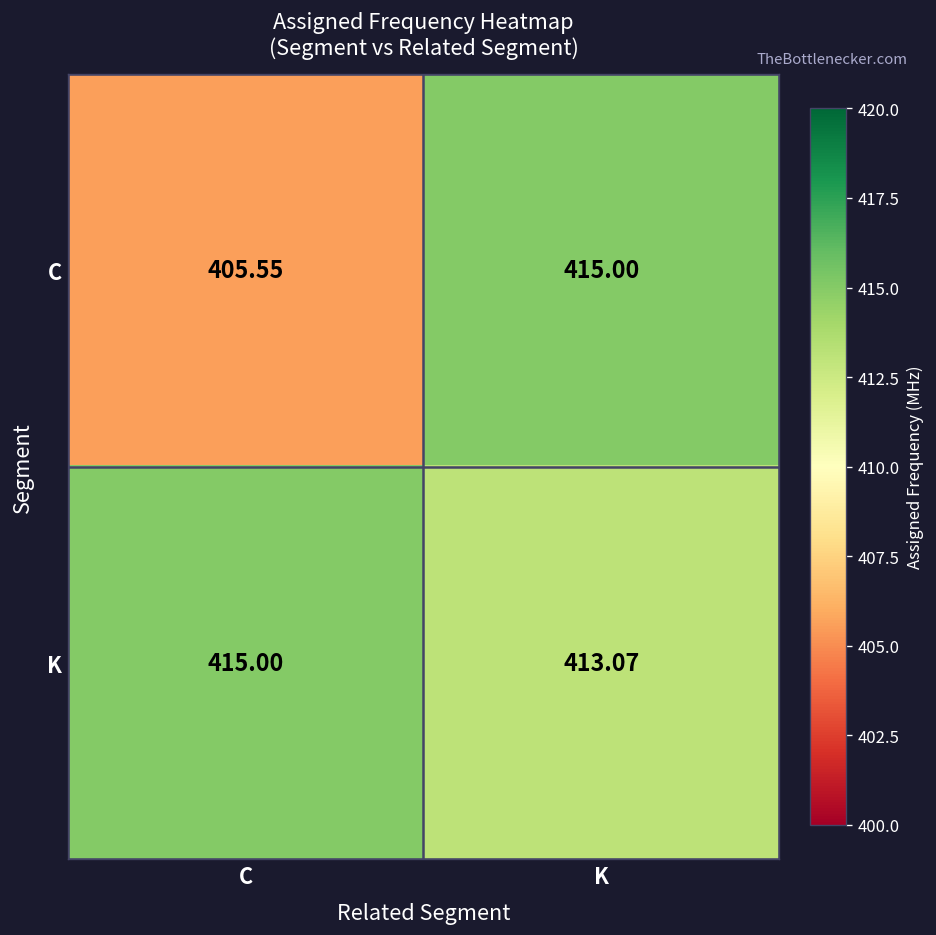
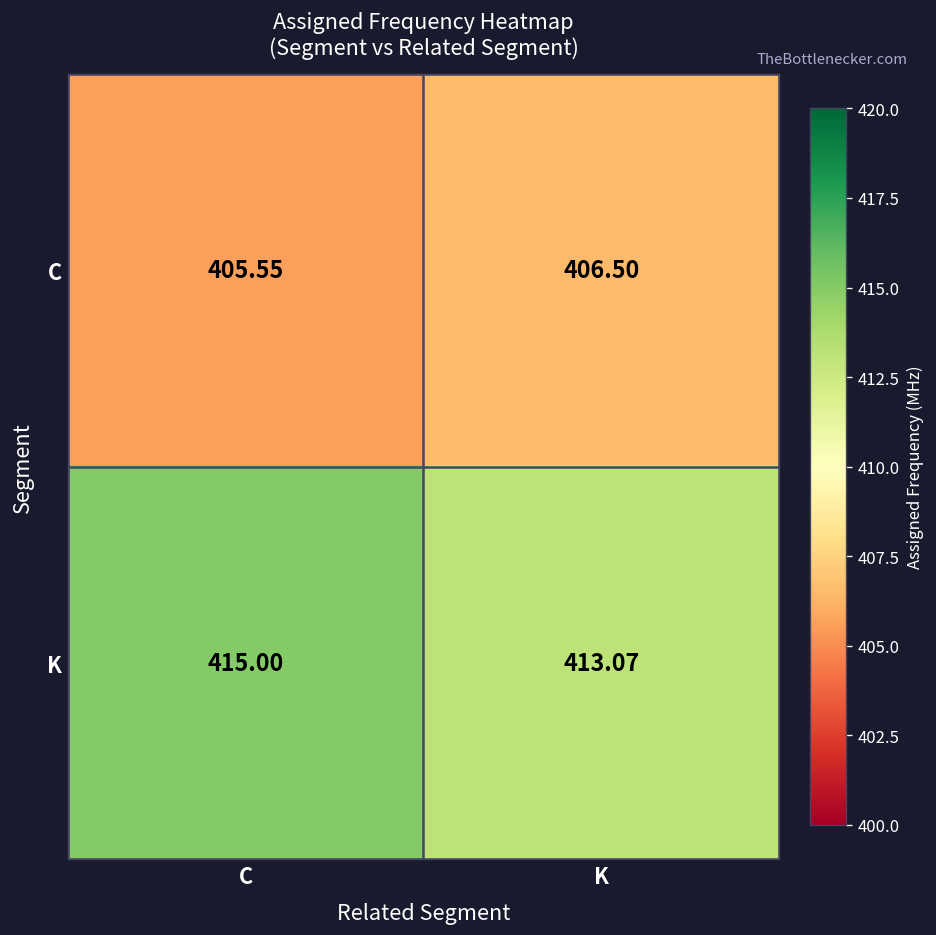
C, K: 415.00 -> 406.50
